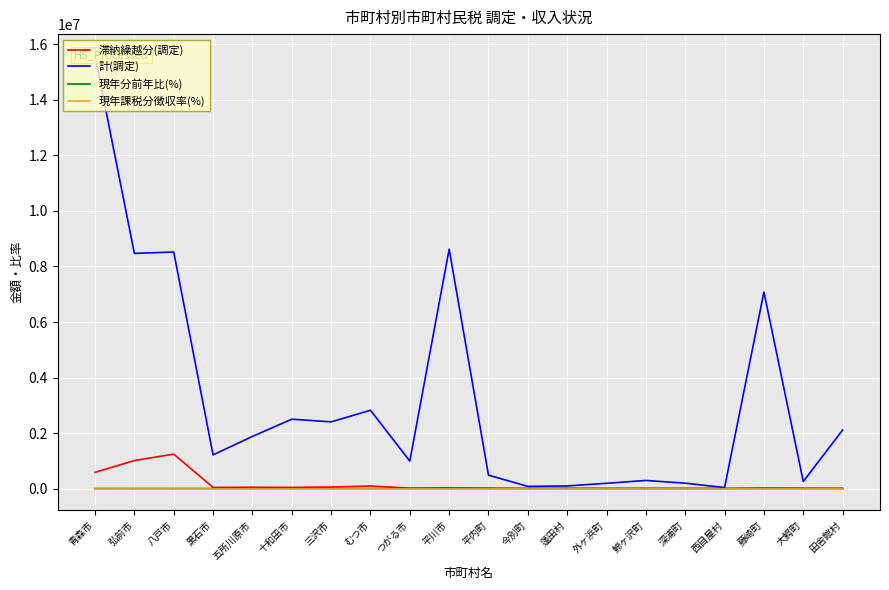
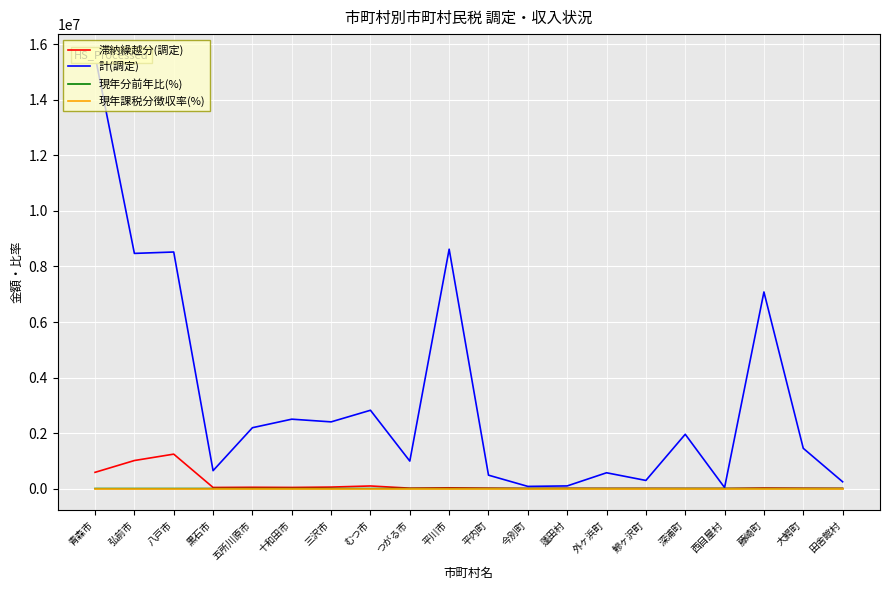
計(調定), 黒石市: 1200000 -> 600000
計(調定), 五所川原市: 1900000 -> 2200000
計(調定), 外ヶ浜町: 200000 -> 600000
計(調定), 深浦町: 200000 -> 2000000
計(調定), 大鰐町: 300000 -> 1400000
計(調定), 田舎館村: 2100000 -> 200000
